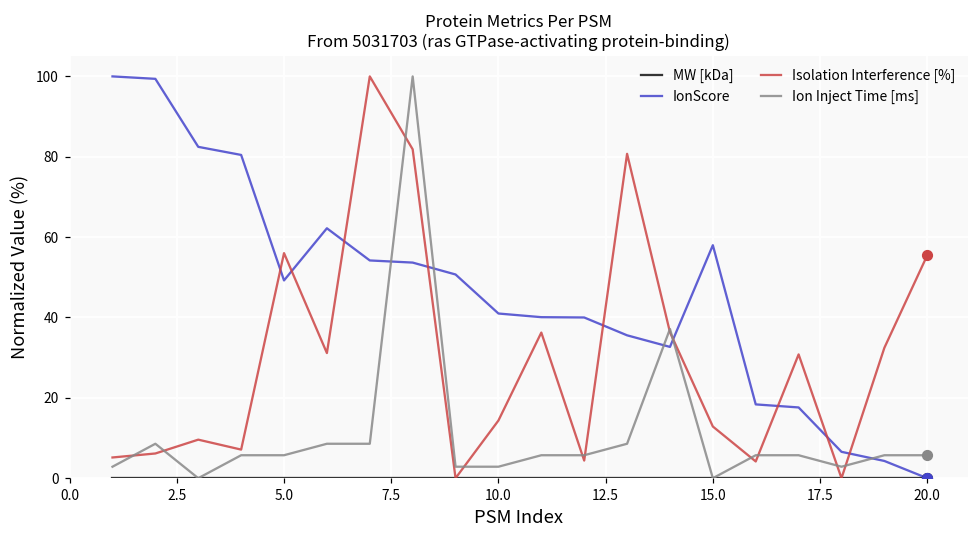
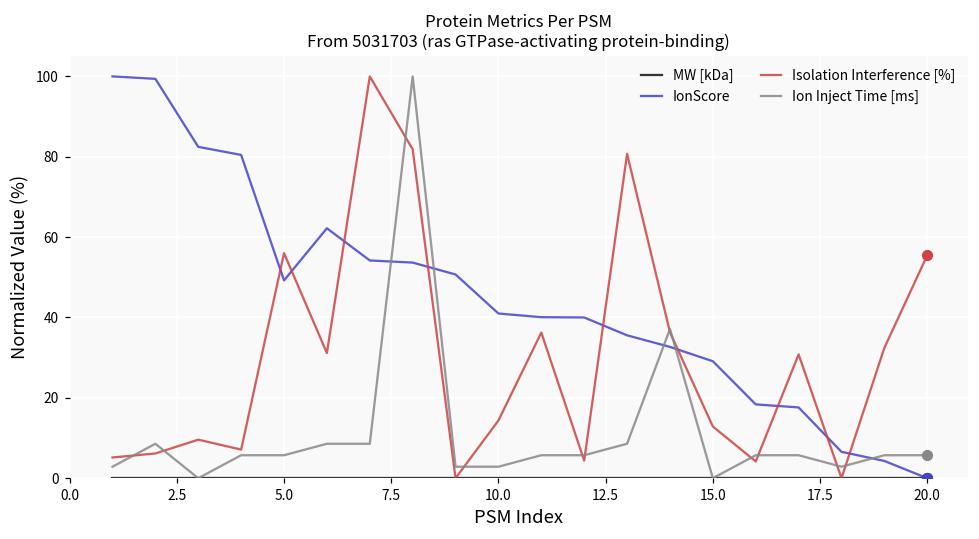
IonScore, 15.0: 58 -> 29
